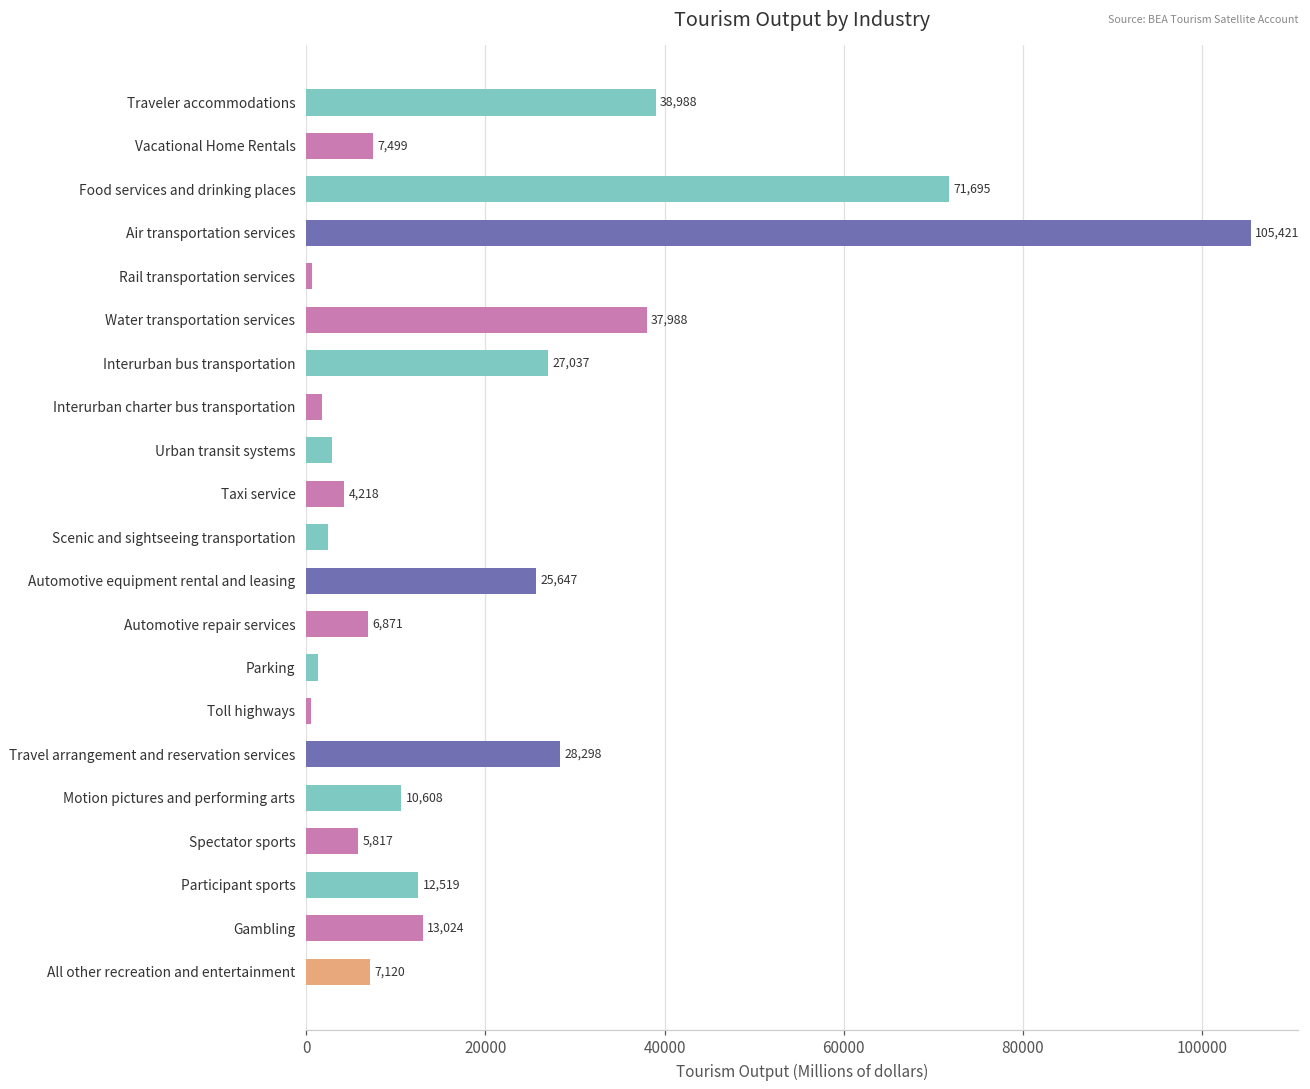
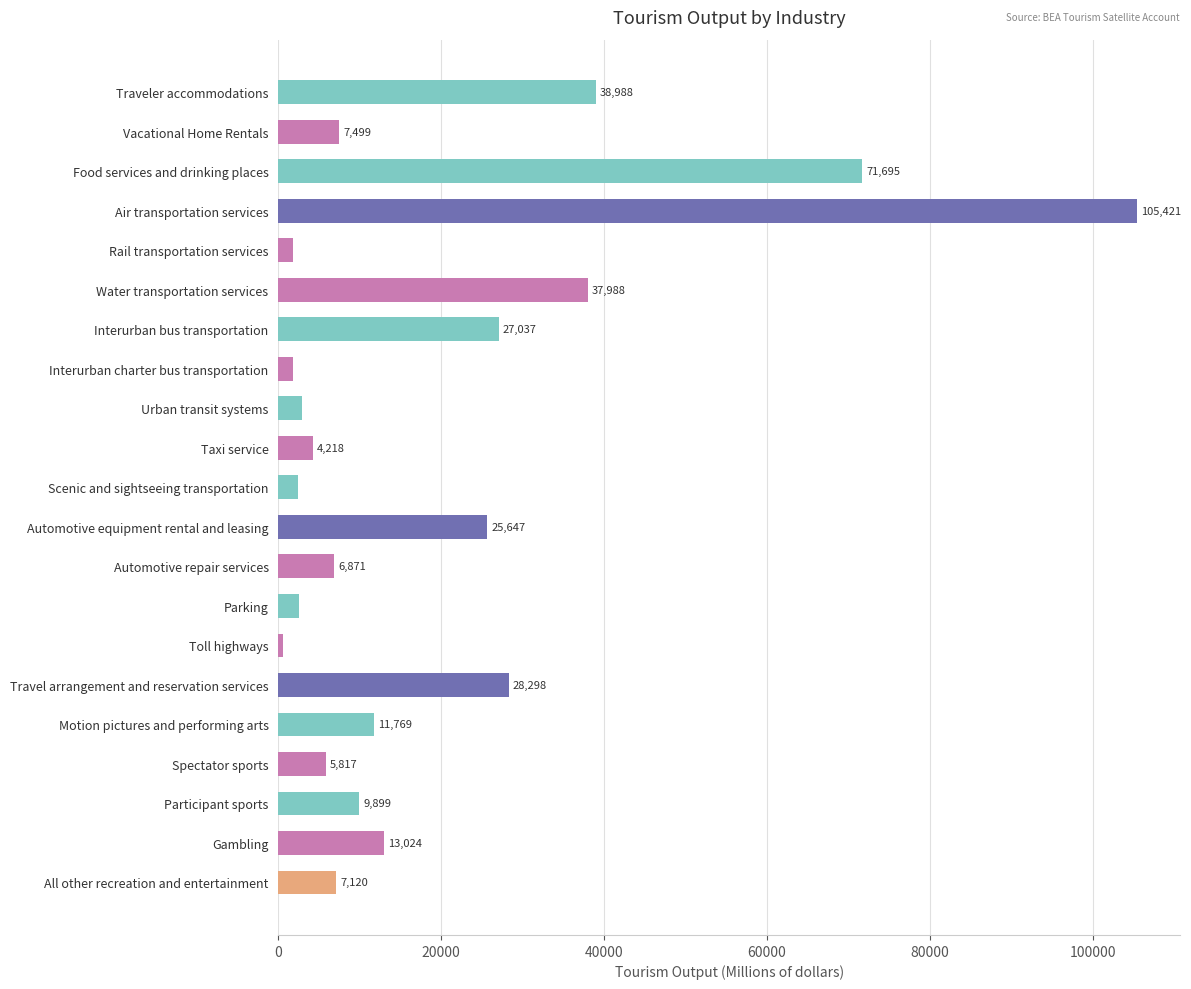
Rail transportation services: 1000 -> 2000
Parking: 1000 -> 3000
Motion pictures and performing arts: 10,608 -> 11,769
Participant sports: 12,519 -> 9,899
